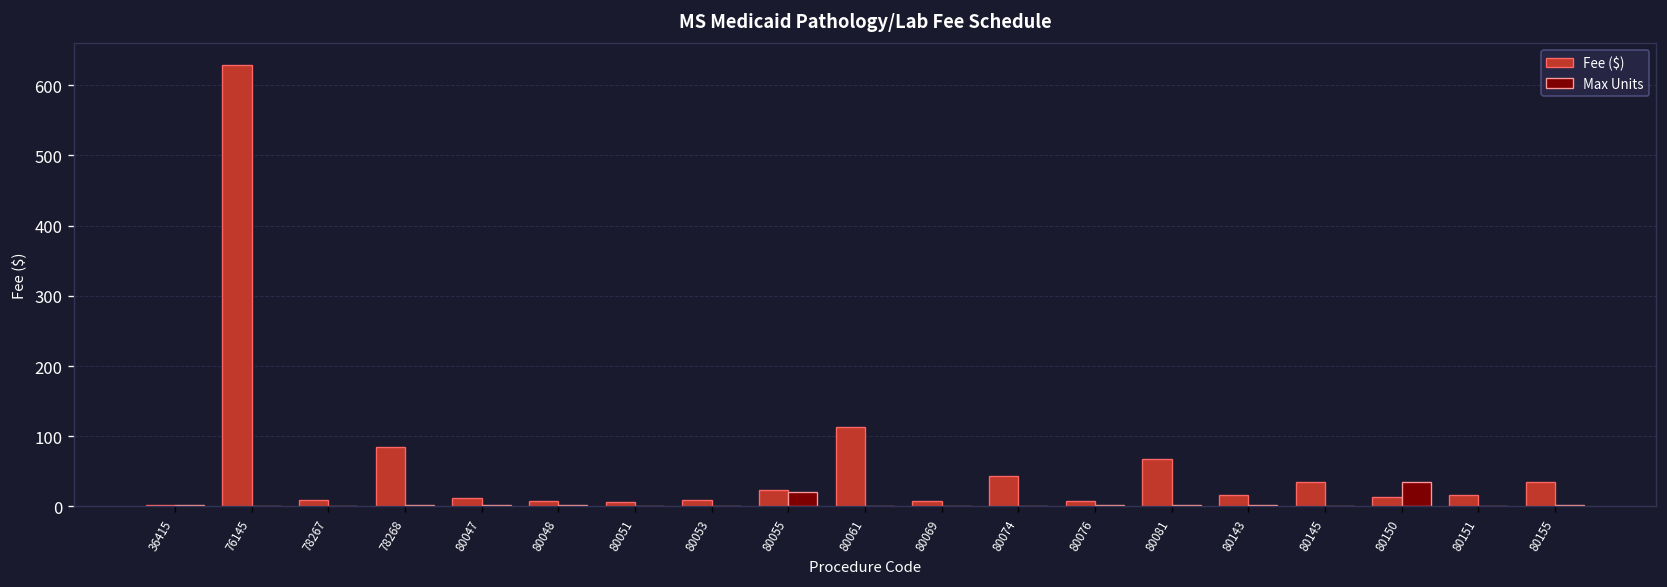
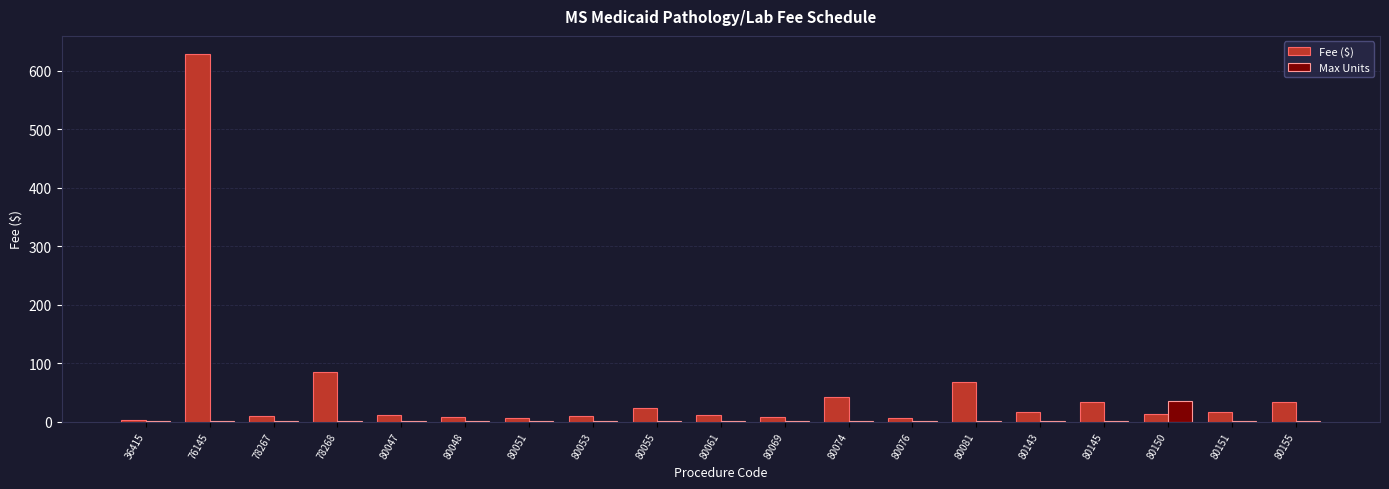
Max Units, 80055: 20 -> 0
Fee ($), 80061: 110 -> 10
